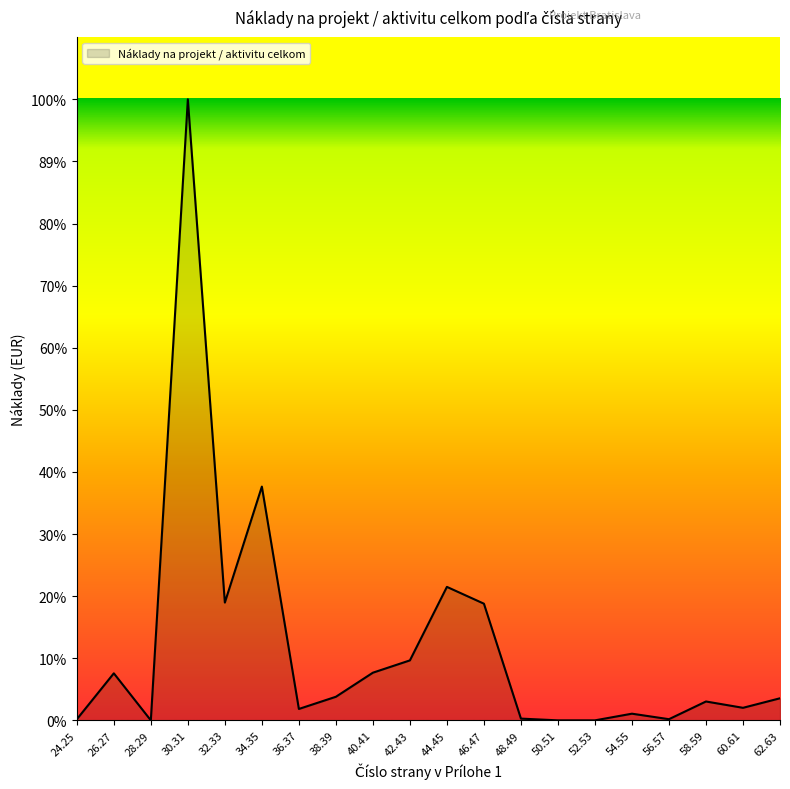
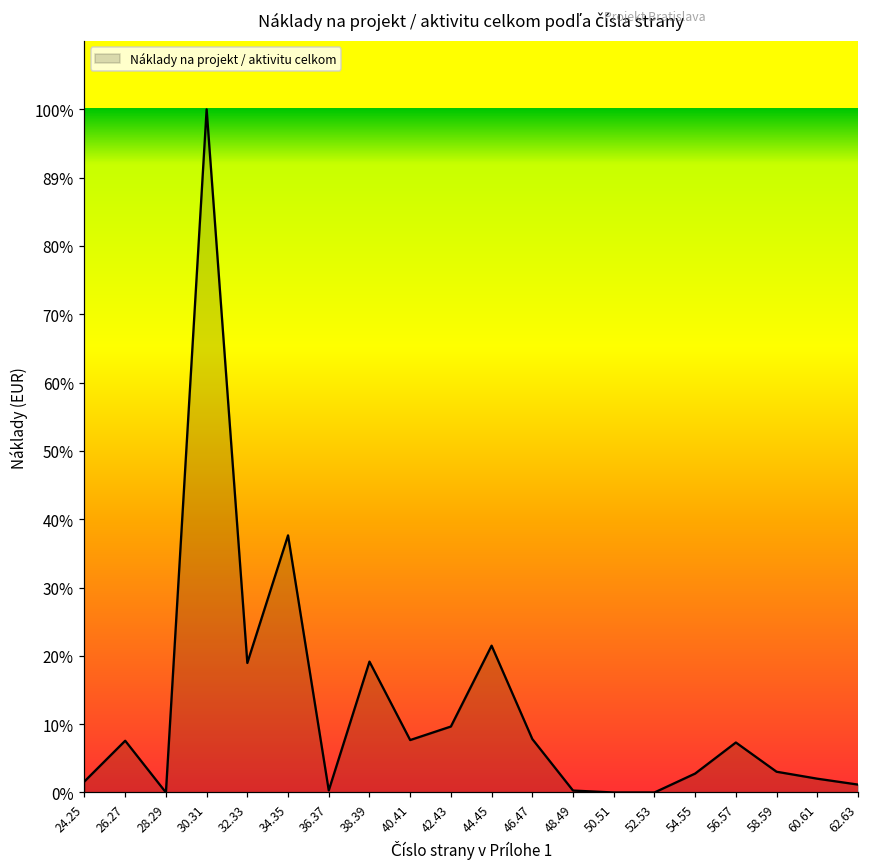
24.25: 0% -> 2%
36.37: 2% -> 0%
38.39: 4% -> 19%
46.47: 19% -> 8%
54.55: 1% -> 3%
56.57: 0% -> 7%
62.63: 4% -> 1%
